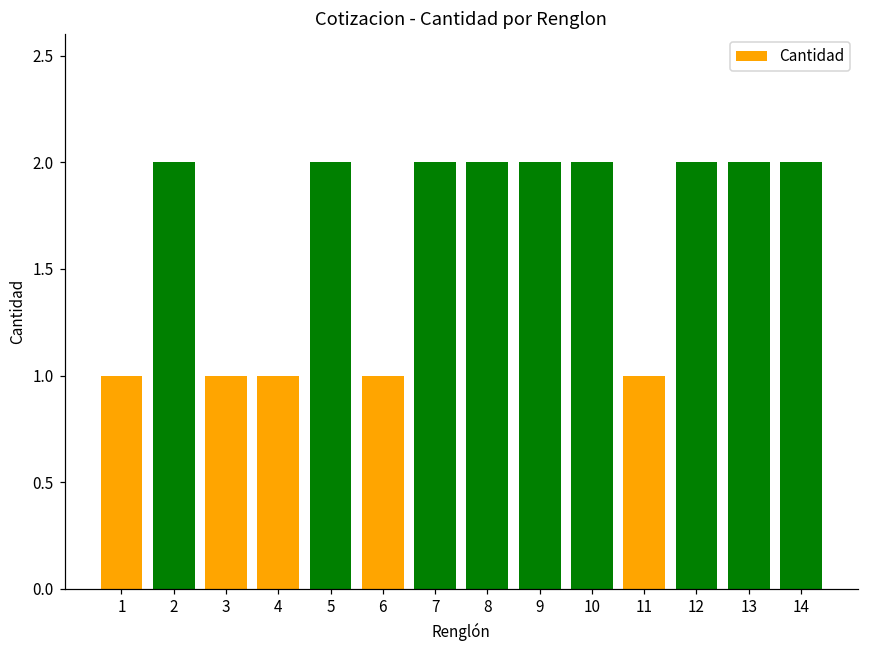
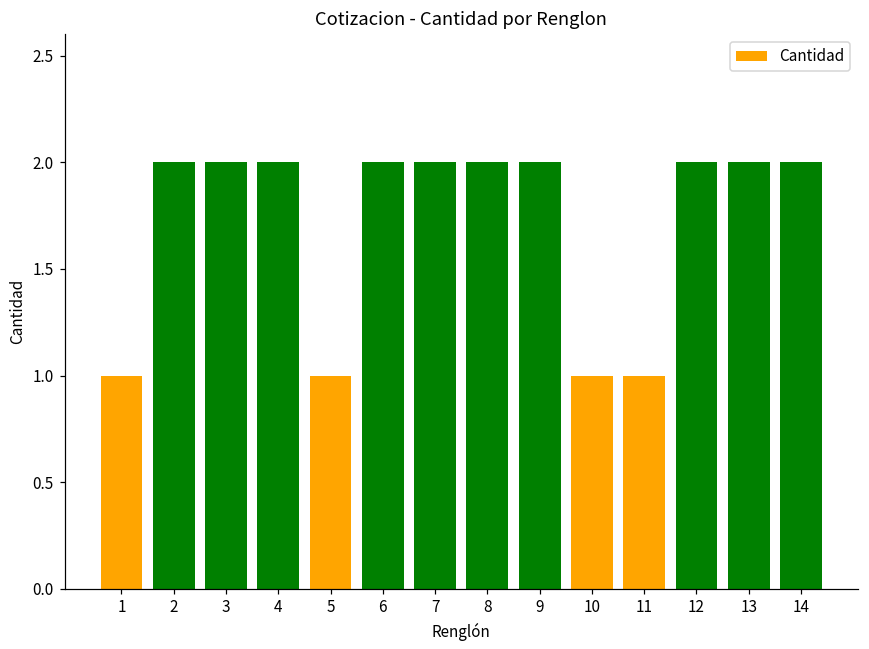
3: 1 -> 2
4: 1 -> 2
5: 2 -> 1
6: 1 -> 2
10: 2 -> 1
